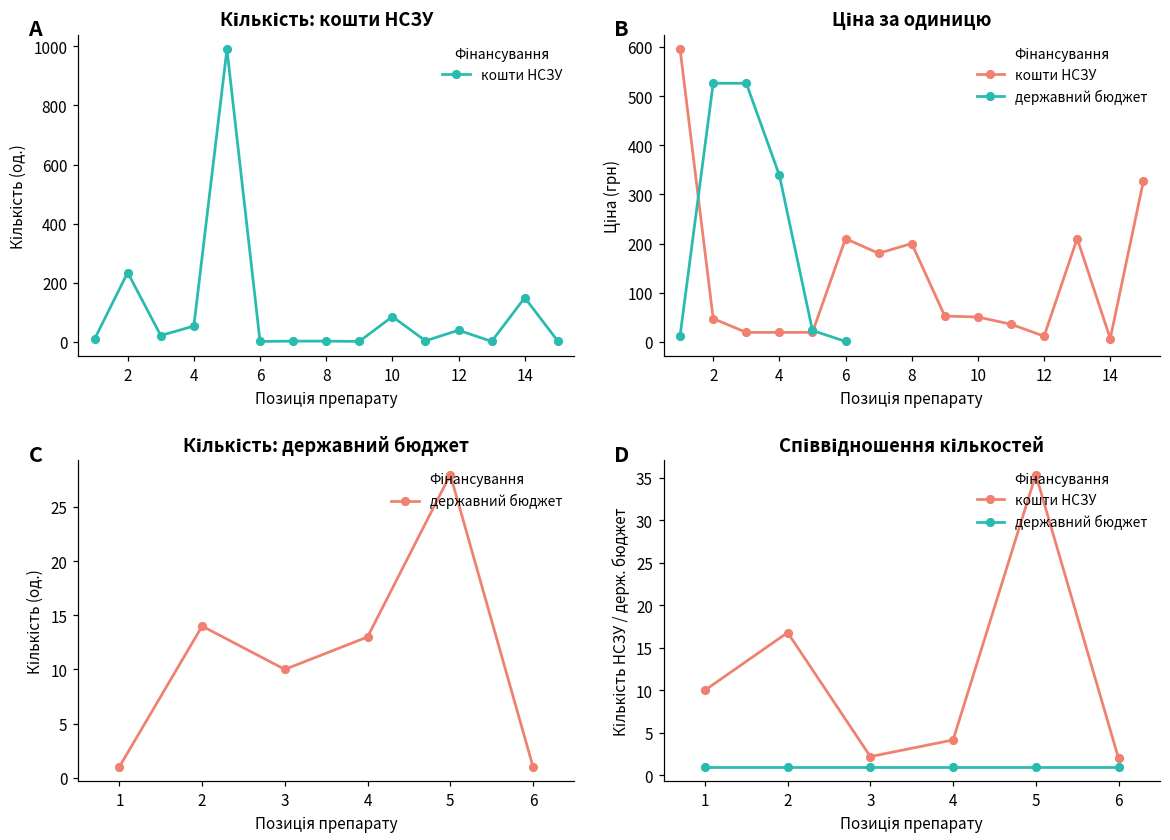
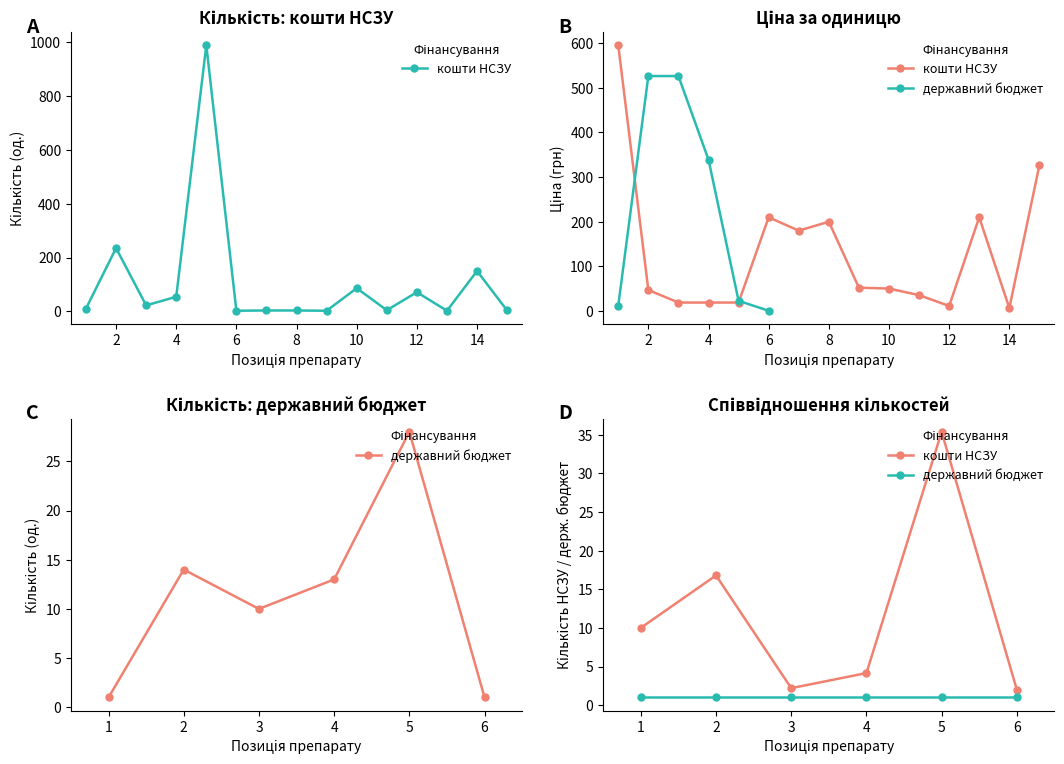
Кількість: кошти НСЗУ, 12: 40 -> 70
